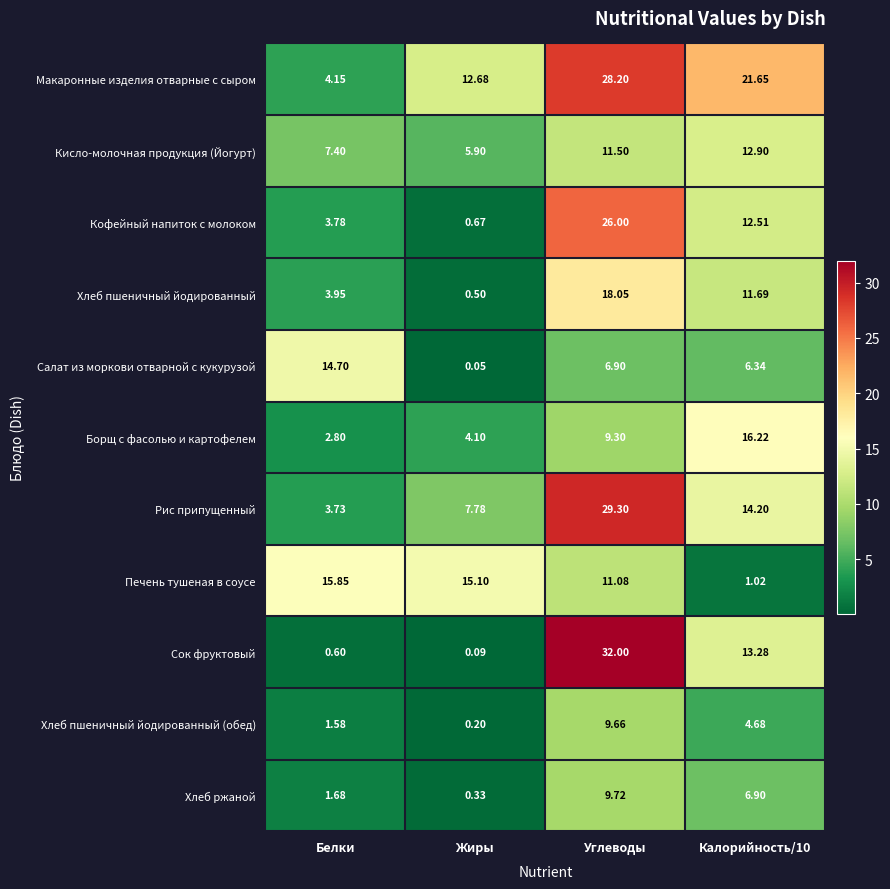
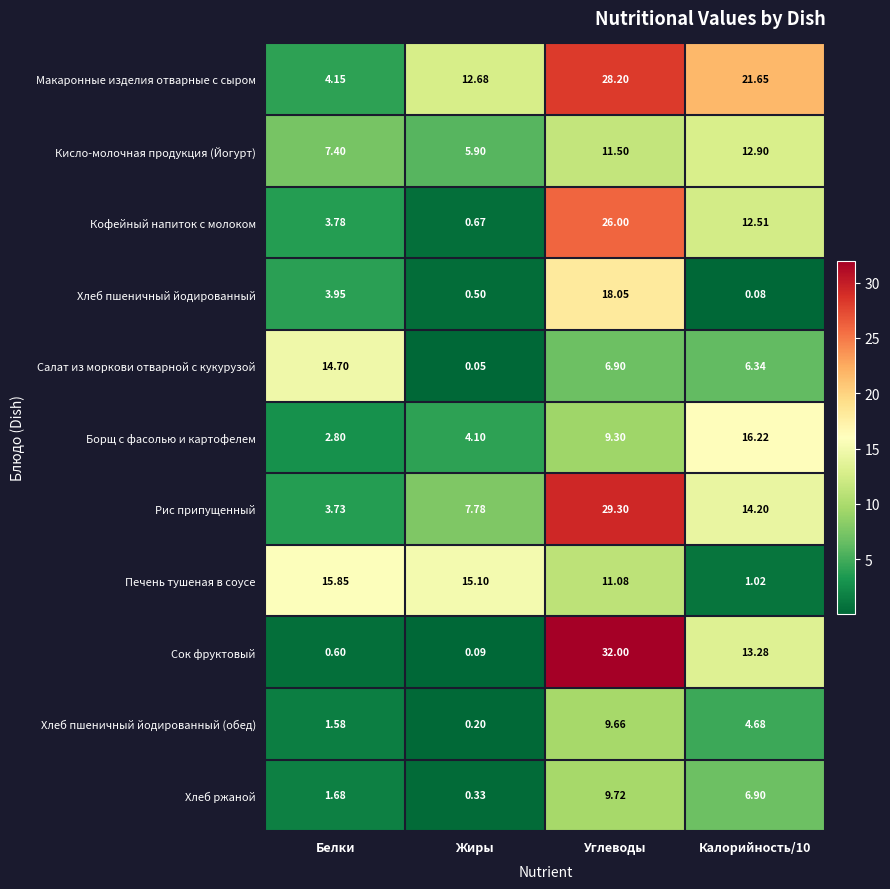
Хлеб пшеничный йодированный, Калорийность/10: 11.69 -> 0.08
